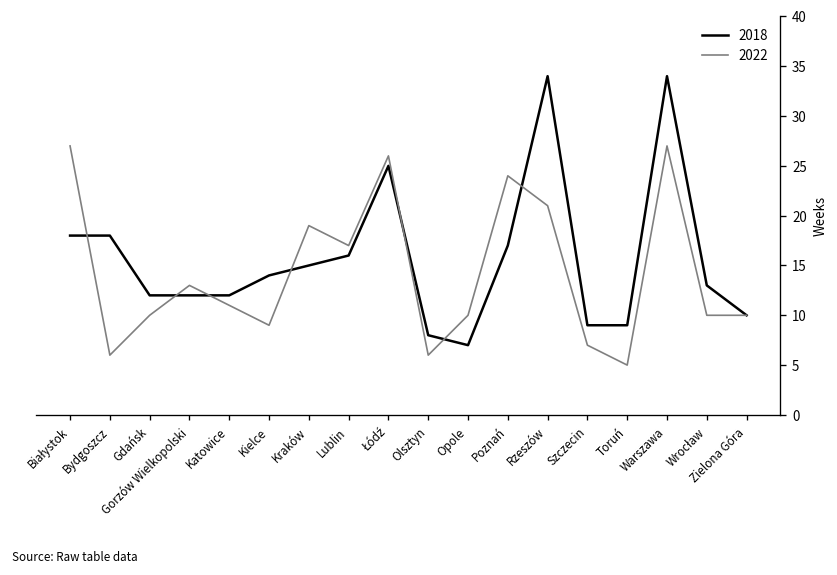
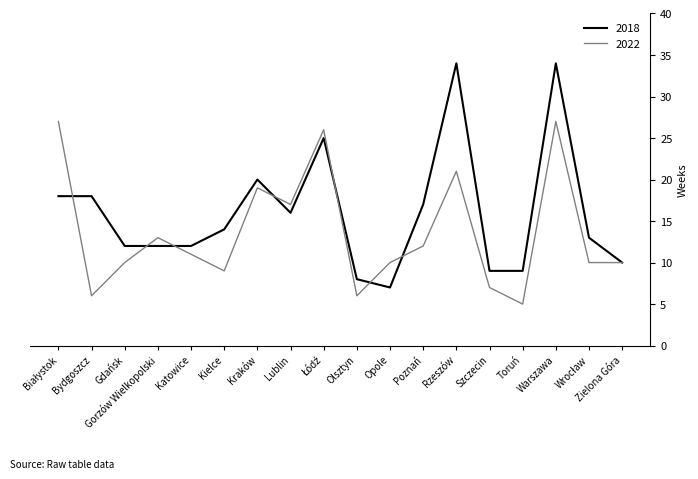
2018, Kraków: 15 -> 20
2022, Poznań: 24 -> 12
